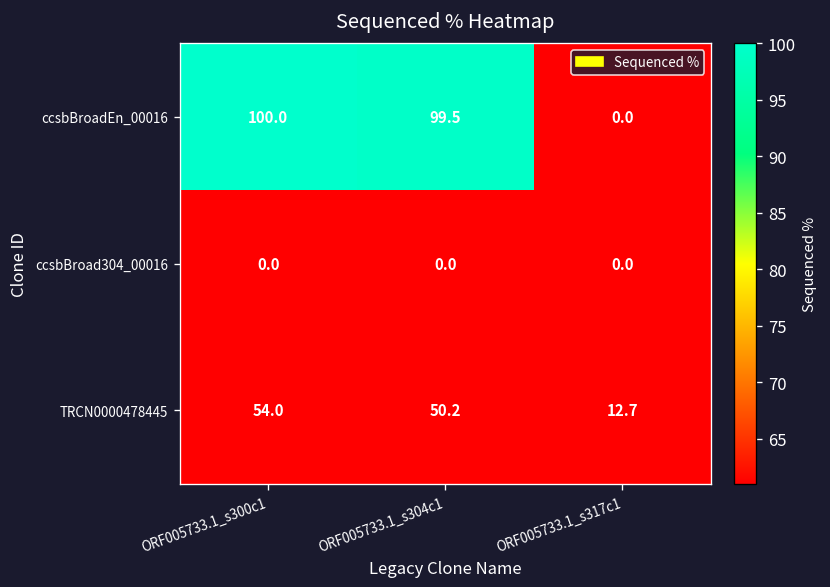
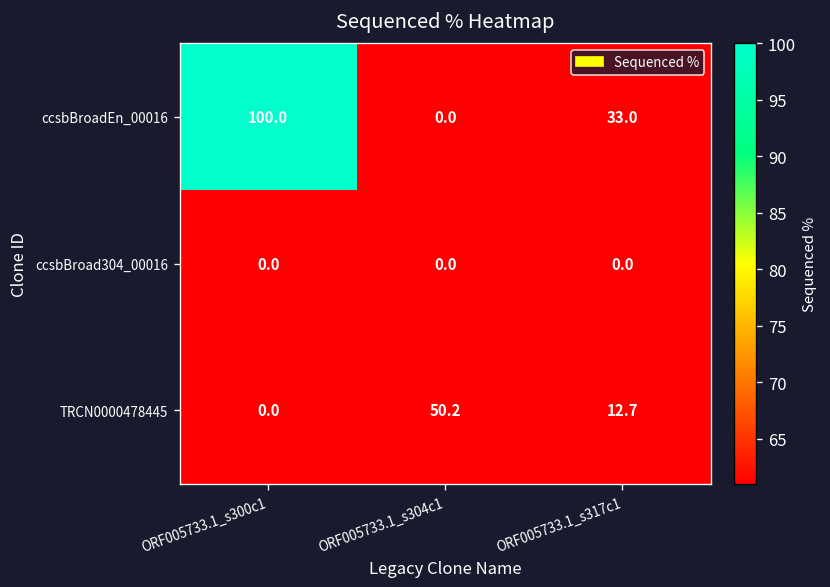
ccsbBroadEn_00016, ORF005733.1_s304c1: 99.5 -> 0.0
ccsbBroadEn_00016, ORF005733.1_s317c1: 0.0 -> 33.0
TRCN0000478445, ORF005733.1_s300c1: 54.0 -> 0.0
